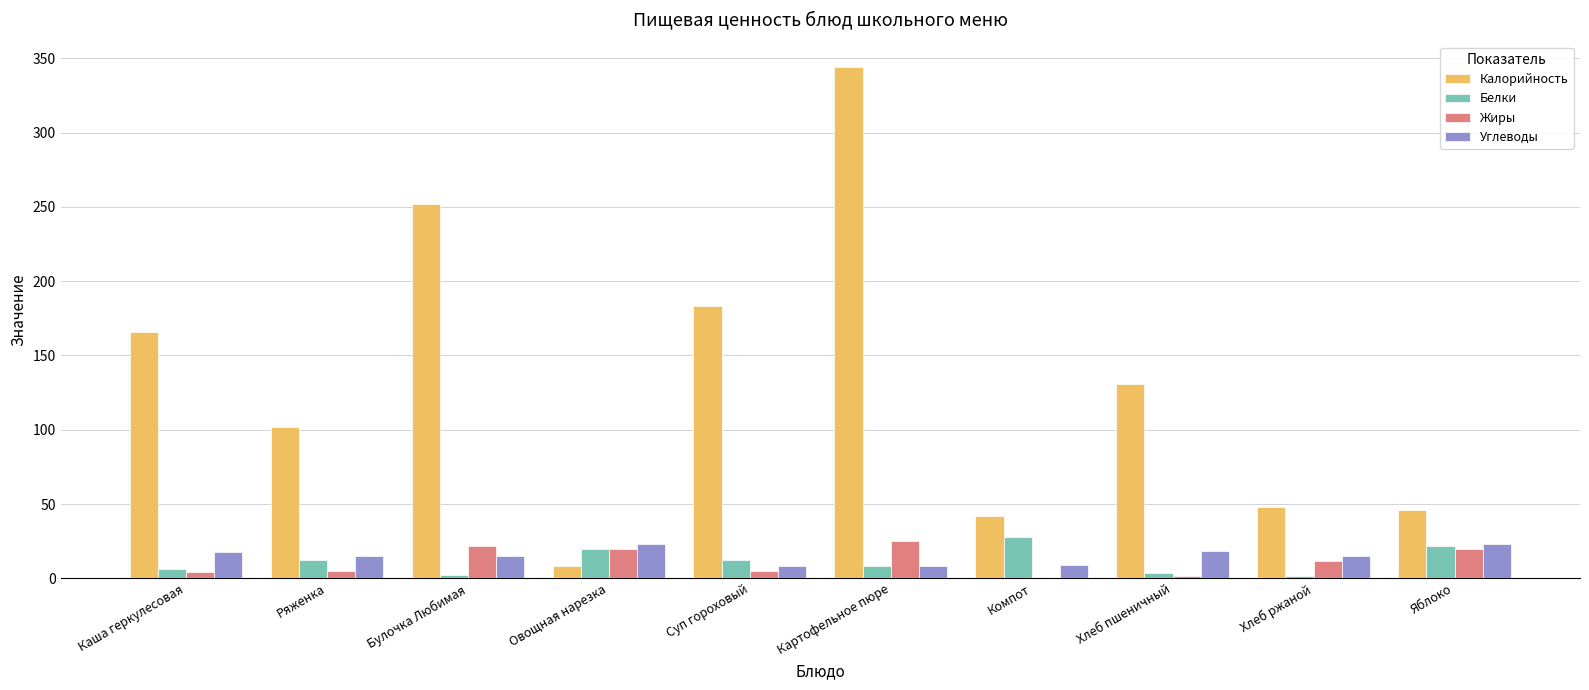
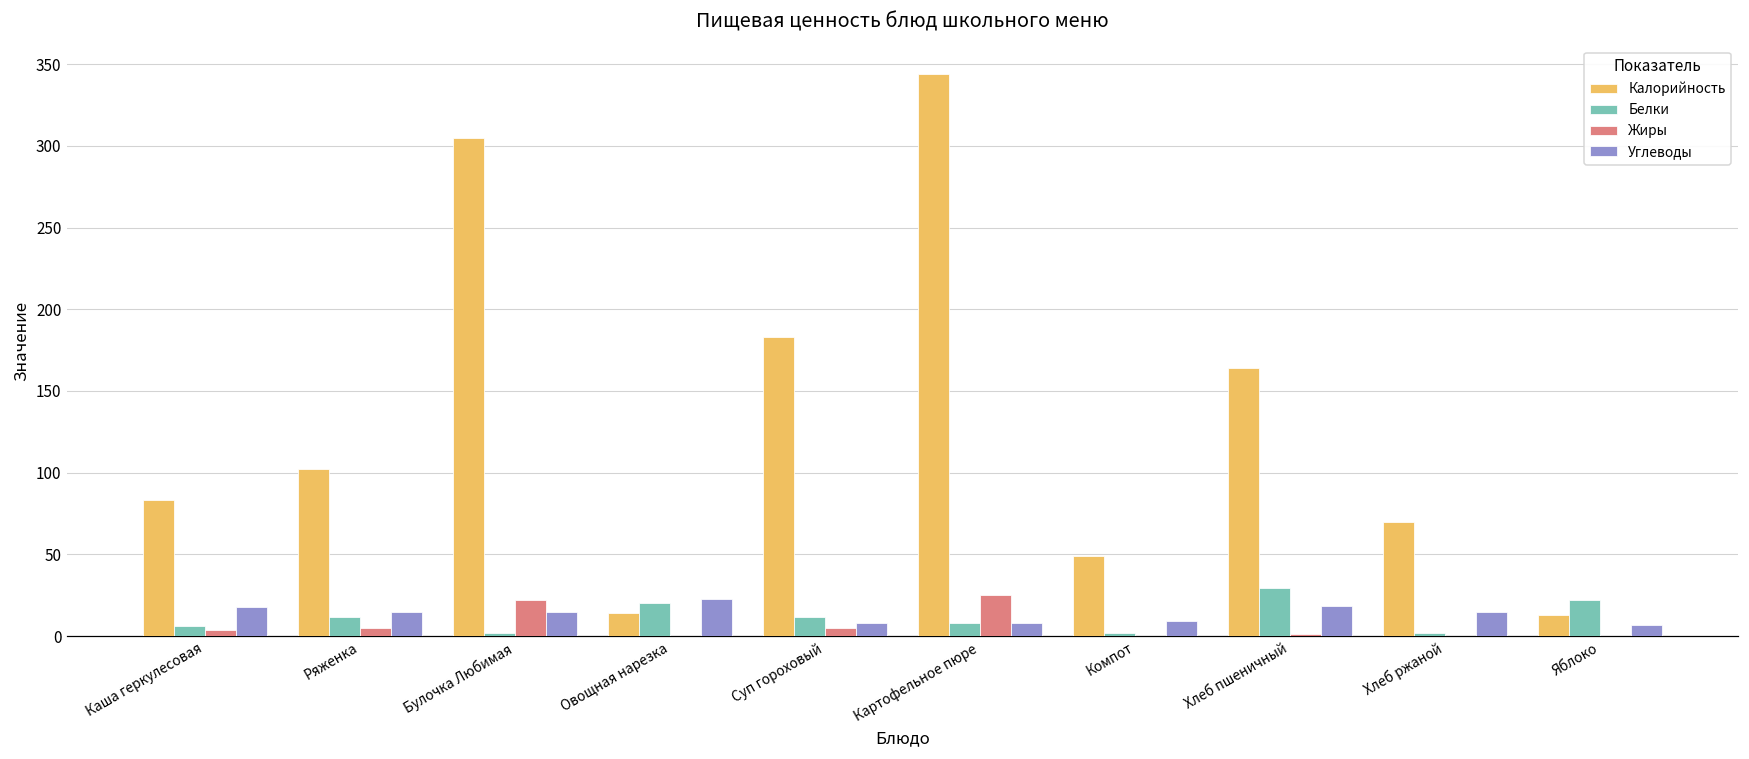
Калорийность, Каша геркулесовая: 166 -> 83
Калорийность, Булочка Любимая: 252 -> 305
Калорийность, Овощная нарезка: 8 -> 14
Жиры, Овощная нарезка: 20 -> 0
Калорийность, Компот: 42 -> 49
Белки, Компот: 28 -> 2
Калорийность, Хлеб пшеничный: 131 -> 164
Белки, Хлеб пшеничный: 4 -> 29
Калорийность, Хлеб ржаной: 48 -> 70
Жиры, Хлеб ржаной: 11 -> 0
Калорийность, Яблоко: 46 -> 13
Жиры, Яблоко: 20 -> 0
Углеводы, Яблоко: 23 -> 7
